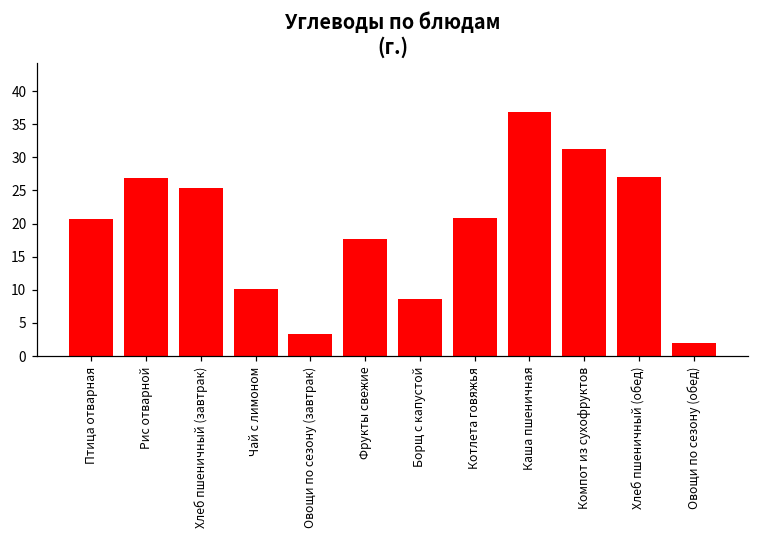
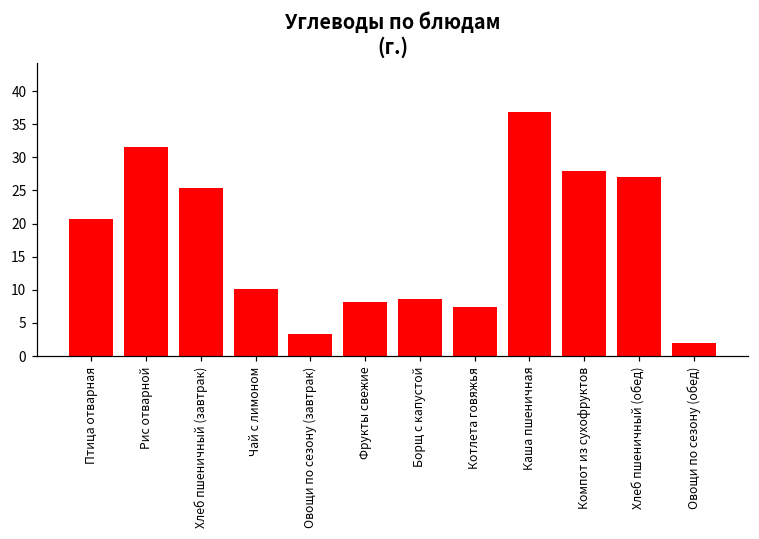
Рис отварной: 27 -> 32
Фрукты свежие: 18 -> 8
Котлета говяжья: 21 -> 7
Компот из сухофруктов: 31 -> 28
